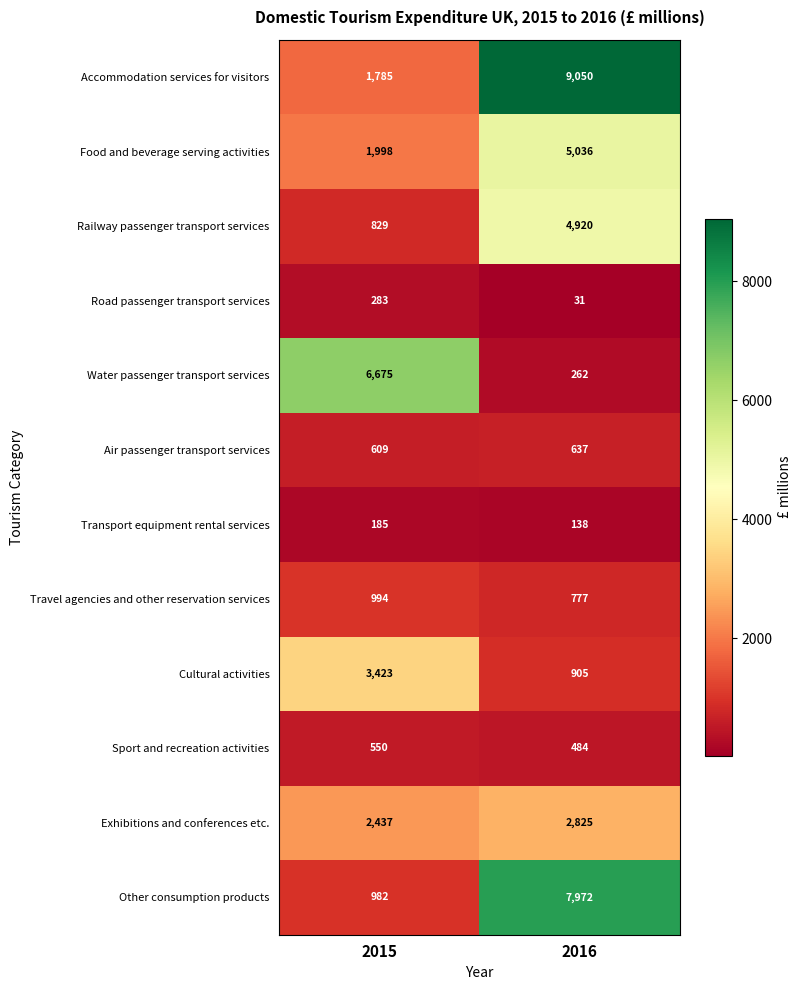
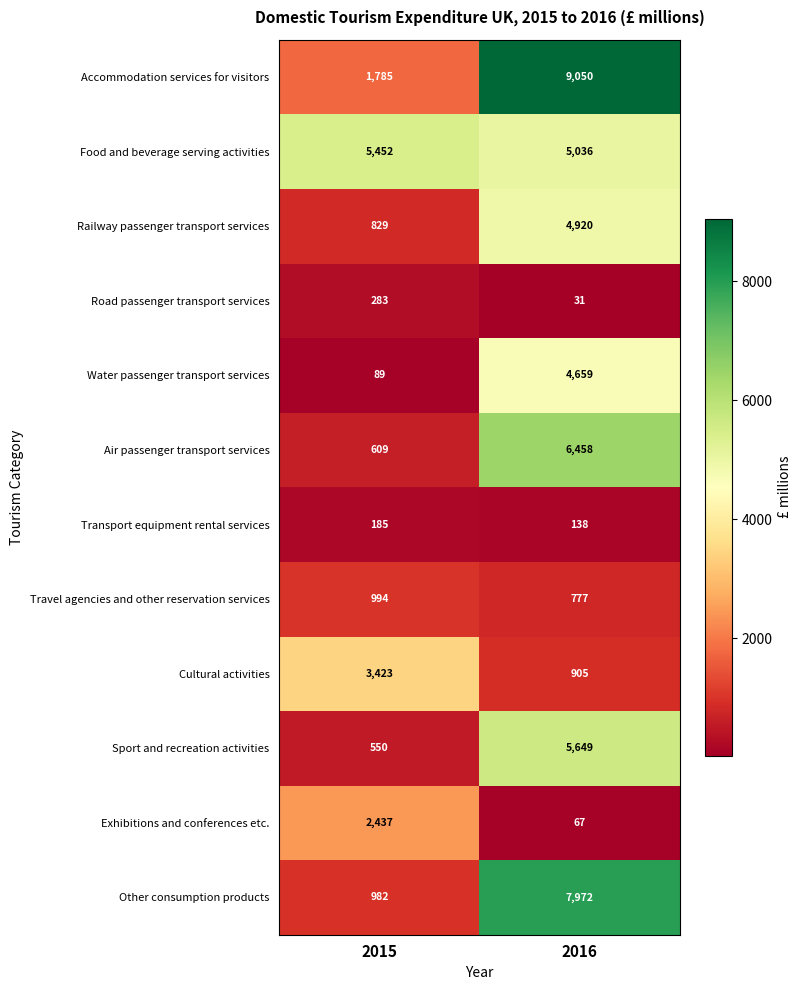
Food and beverage serving activities, 2015: 1,998 -> 5,452
Water passenger transport services, 2015: 6,675 -> 89
Water passenger transport services, 2016: 262 -> 4,659
Air passenger transport services, 2016: 637 -> 6,458
Sport and recreation activities, 2016: 484 -> 5,649
Exhibitions and conferences etc., 2016: 2,825 -> 67
